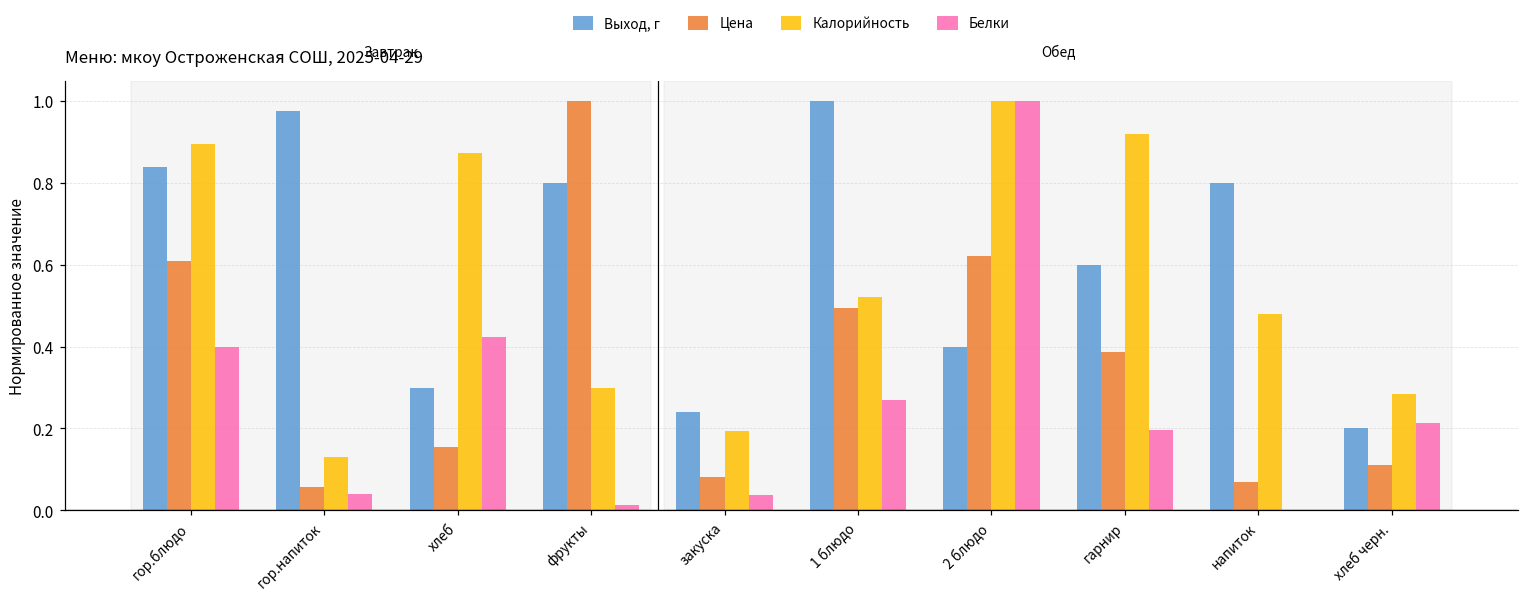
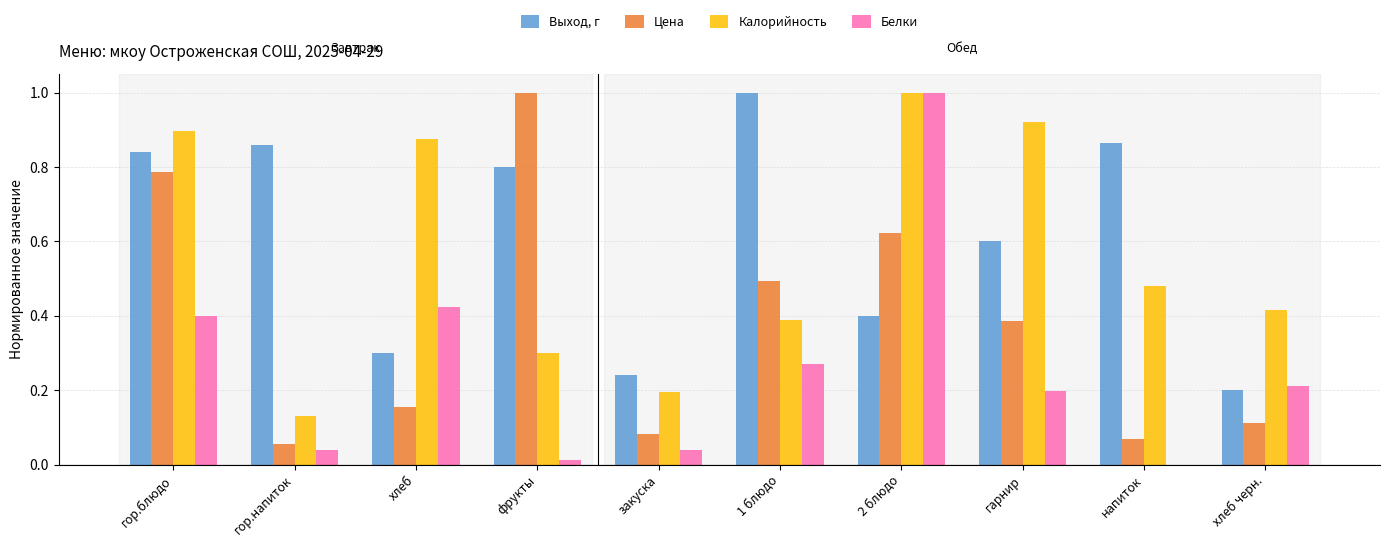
Цена, гор.блюдо: 0.61 -> 0.79
Выход, г, гор.напиток: 0.98 -> 0.86
Калорийность, 1 блюдо: 0.52 -> 0.39
Выход, г, напиток: 0.80 -> 0.86
Калорийность, хлеб черн.: 0.28 -> 0.42
